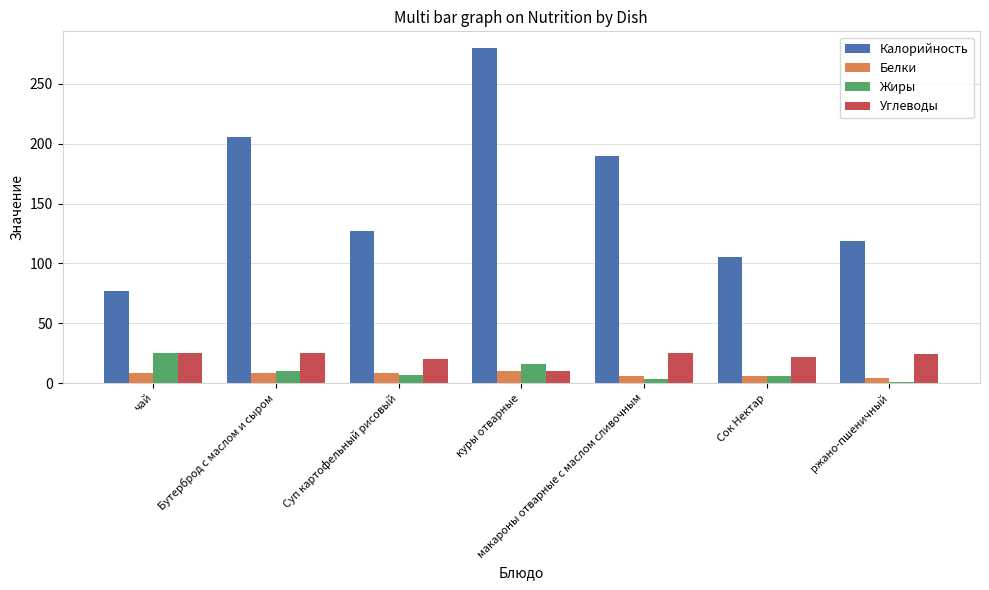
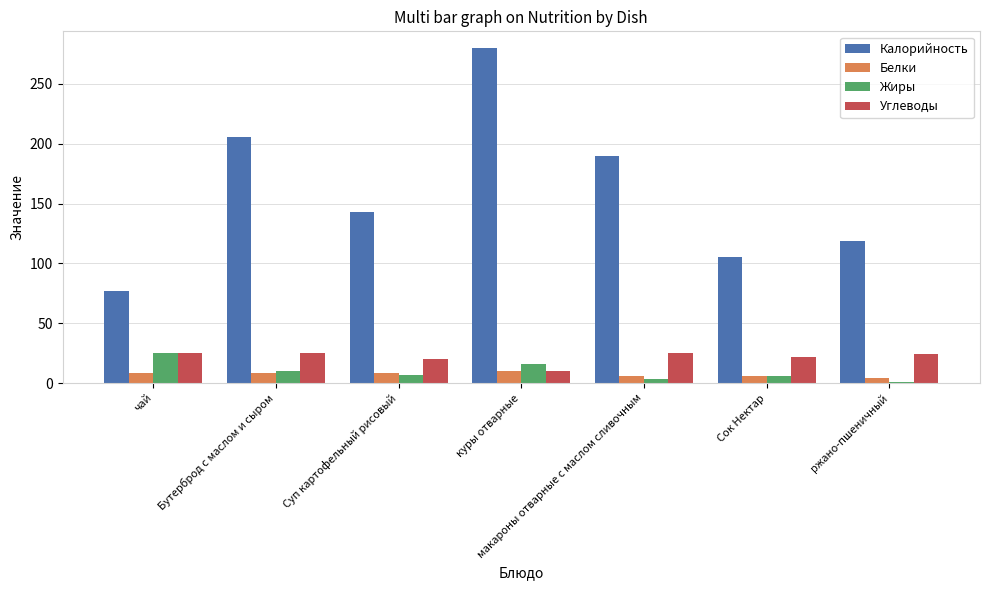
Калорийность, Суп картофельный рисовый: 127 -> 143
